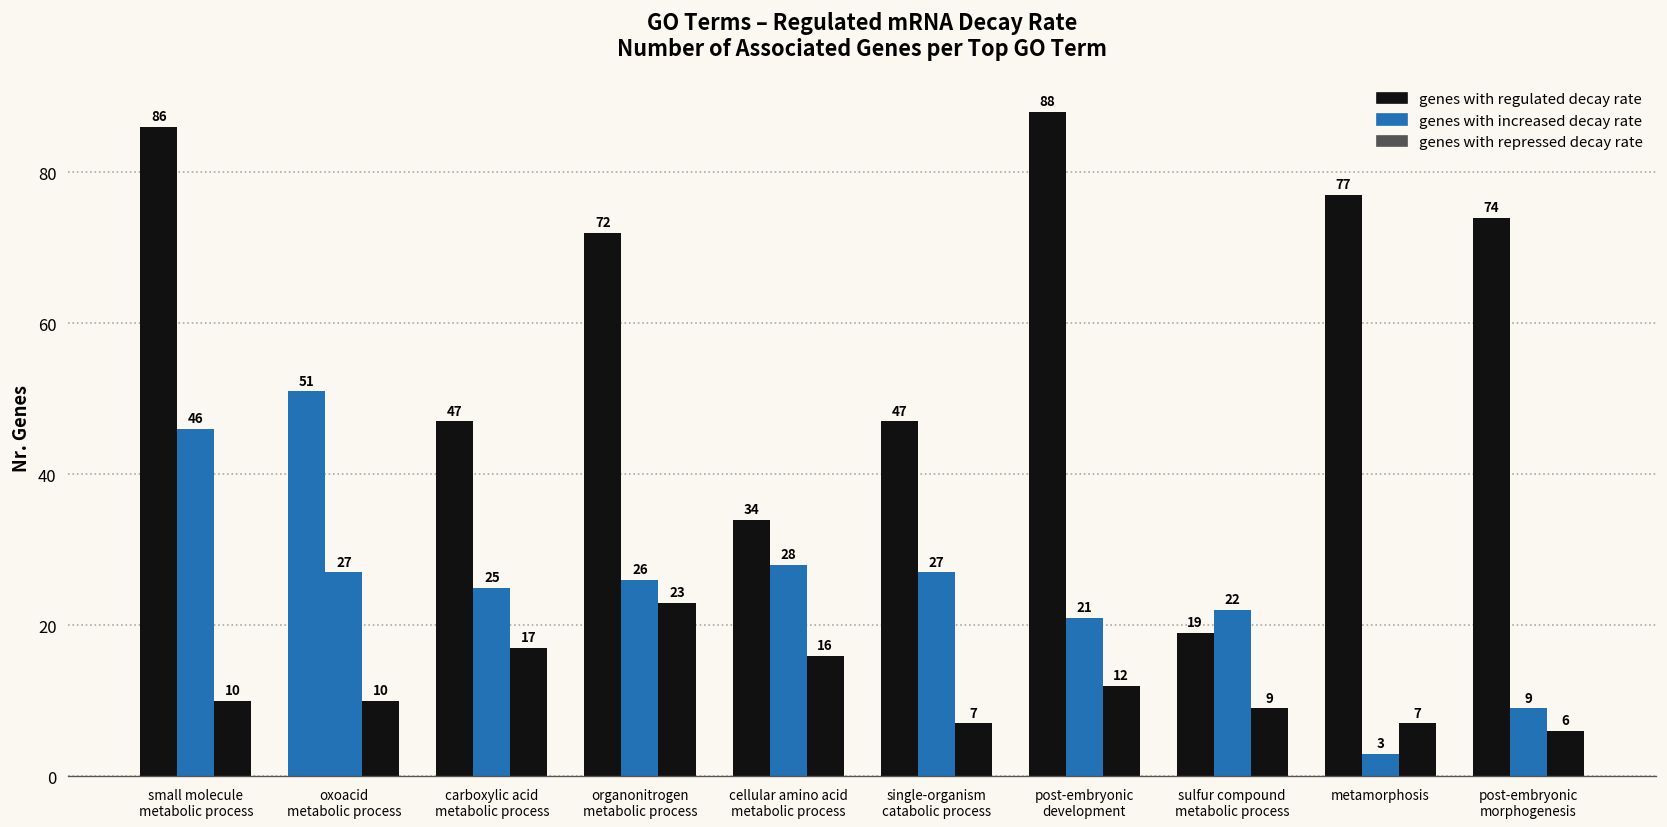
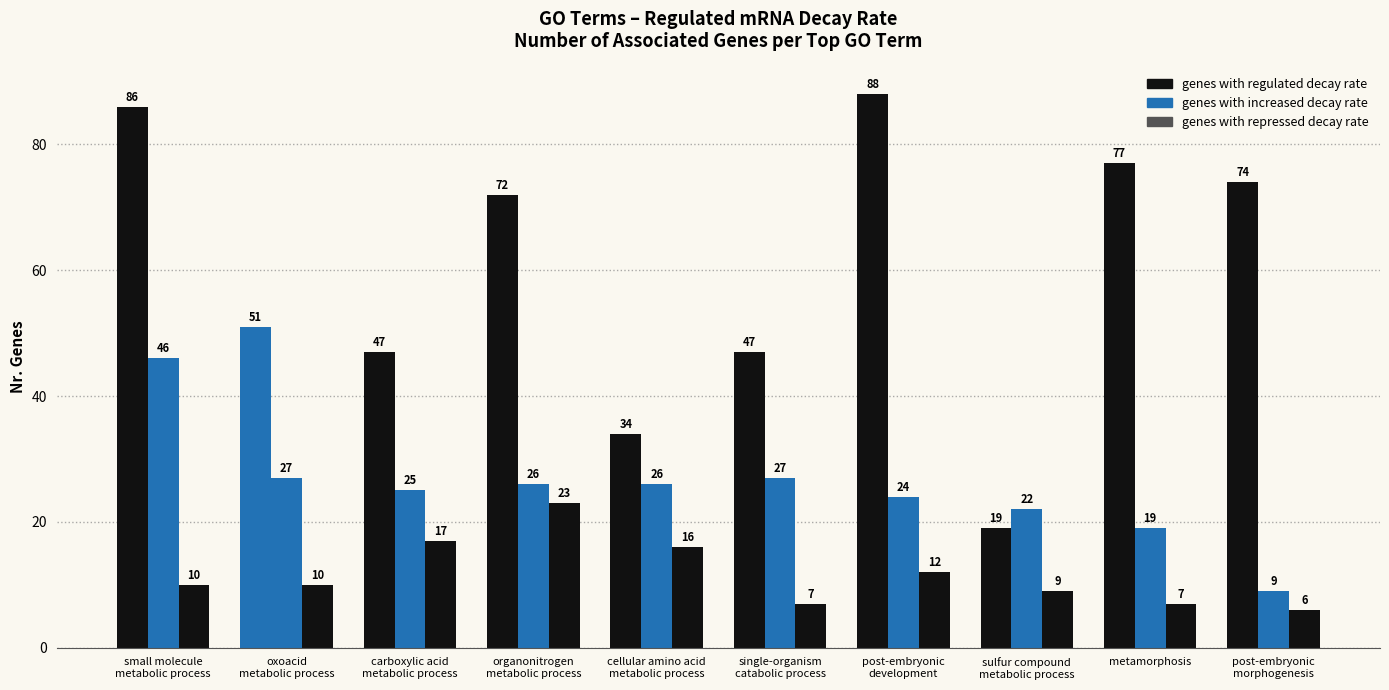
genes with increased decay rate, cellular amino acid metabolic process: 28 -> 26
genes with increased decay rate, post-embryonic development: 21 -> 24
genes with increased decay rate, metamorphosis: 3 -> 19
